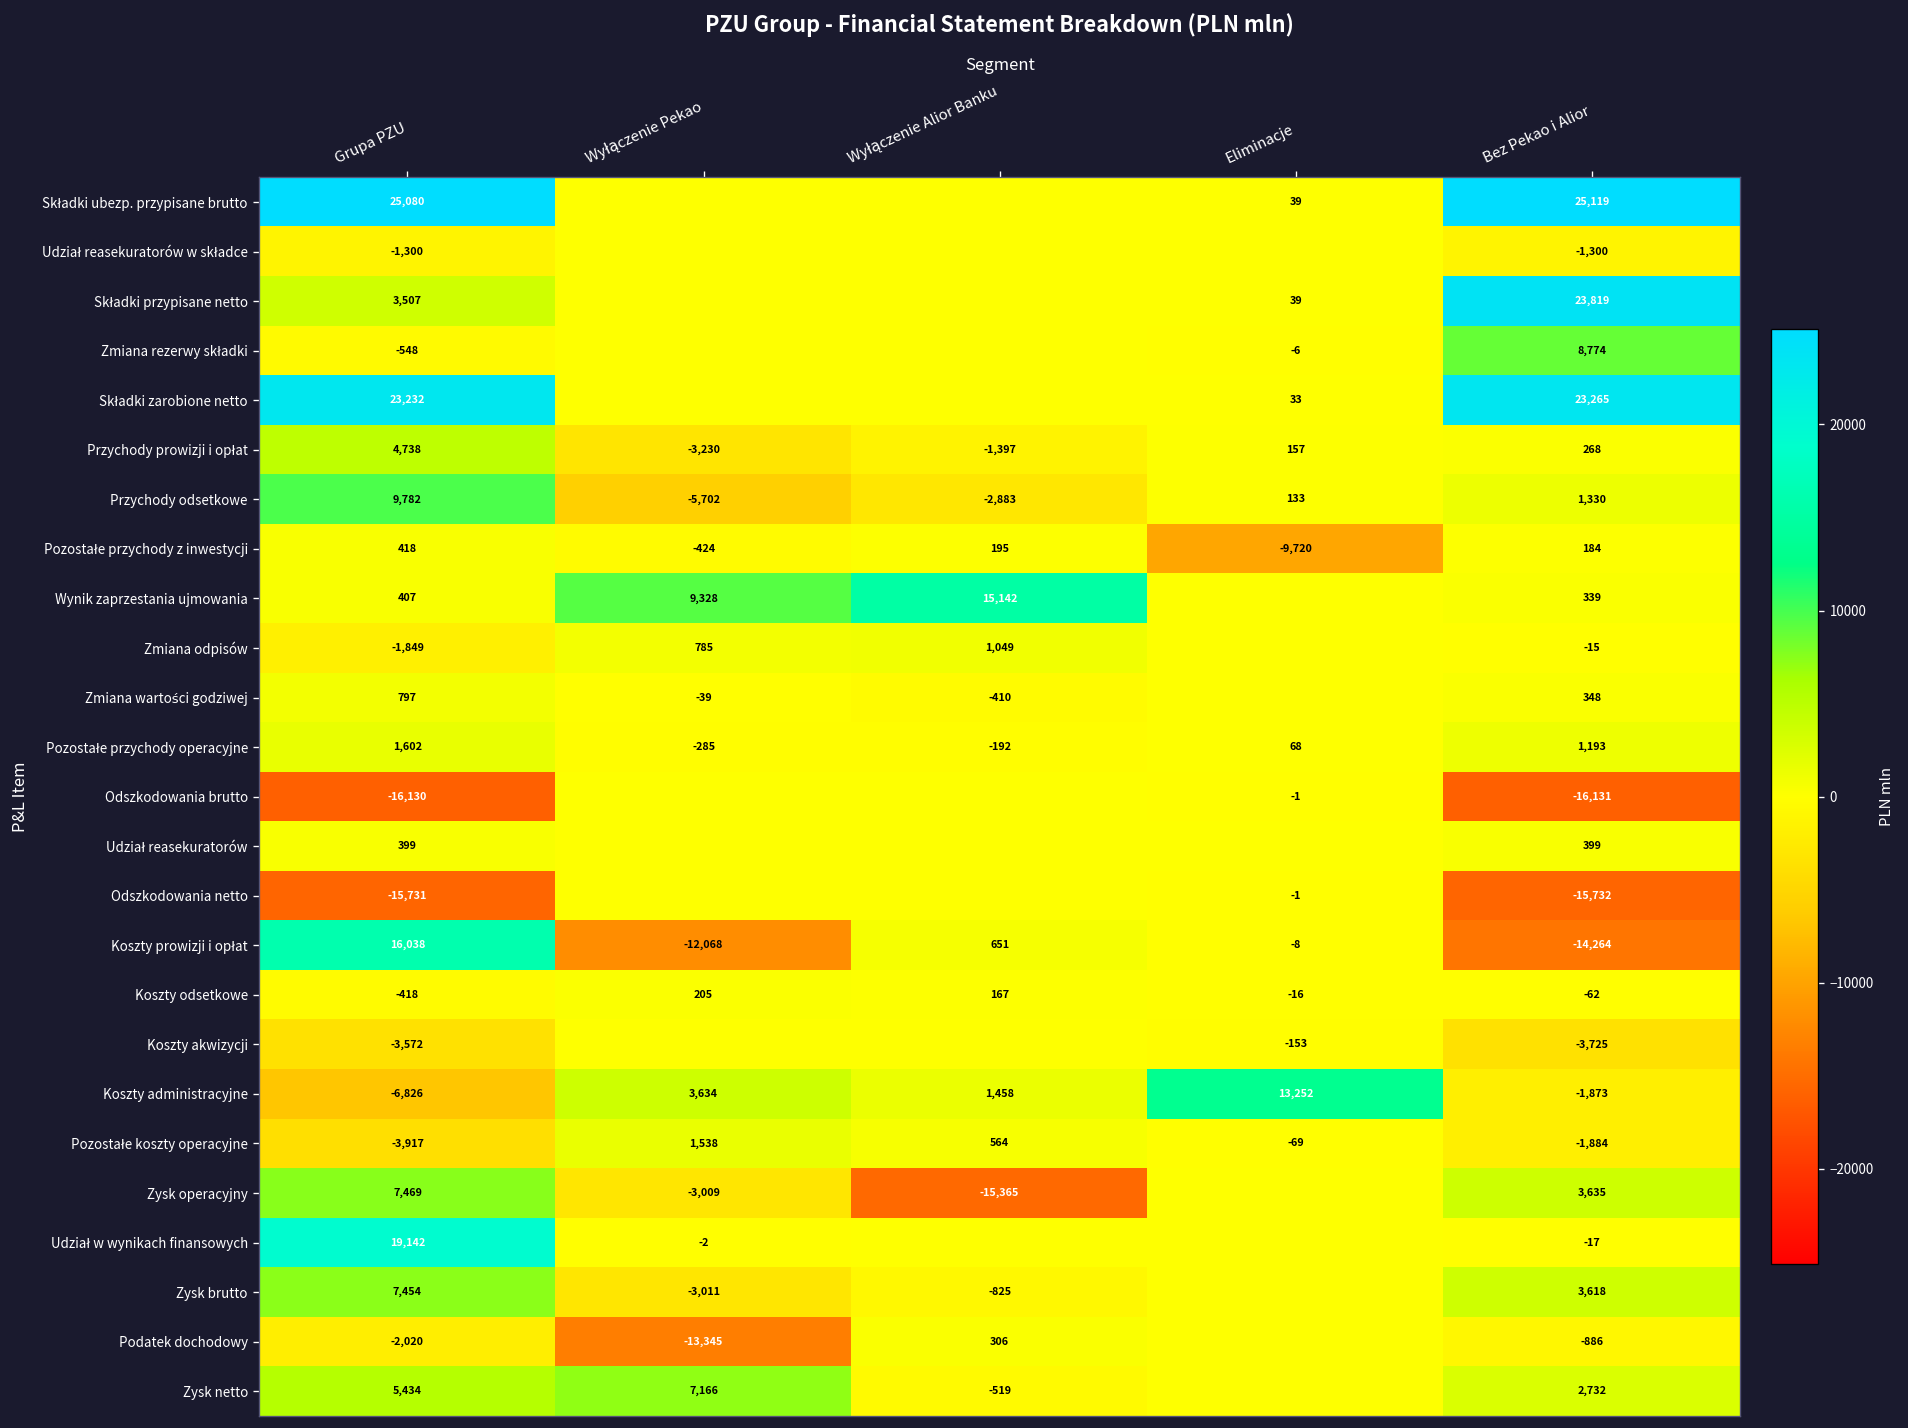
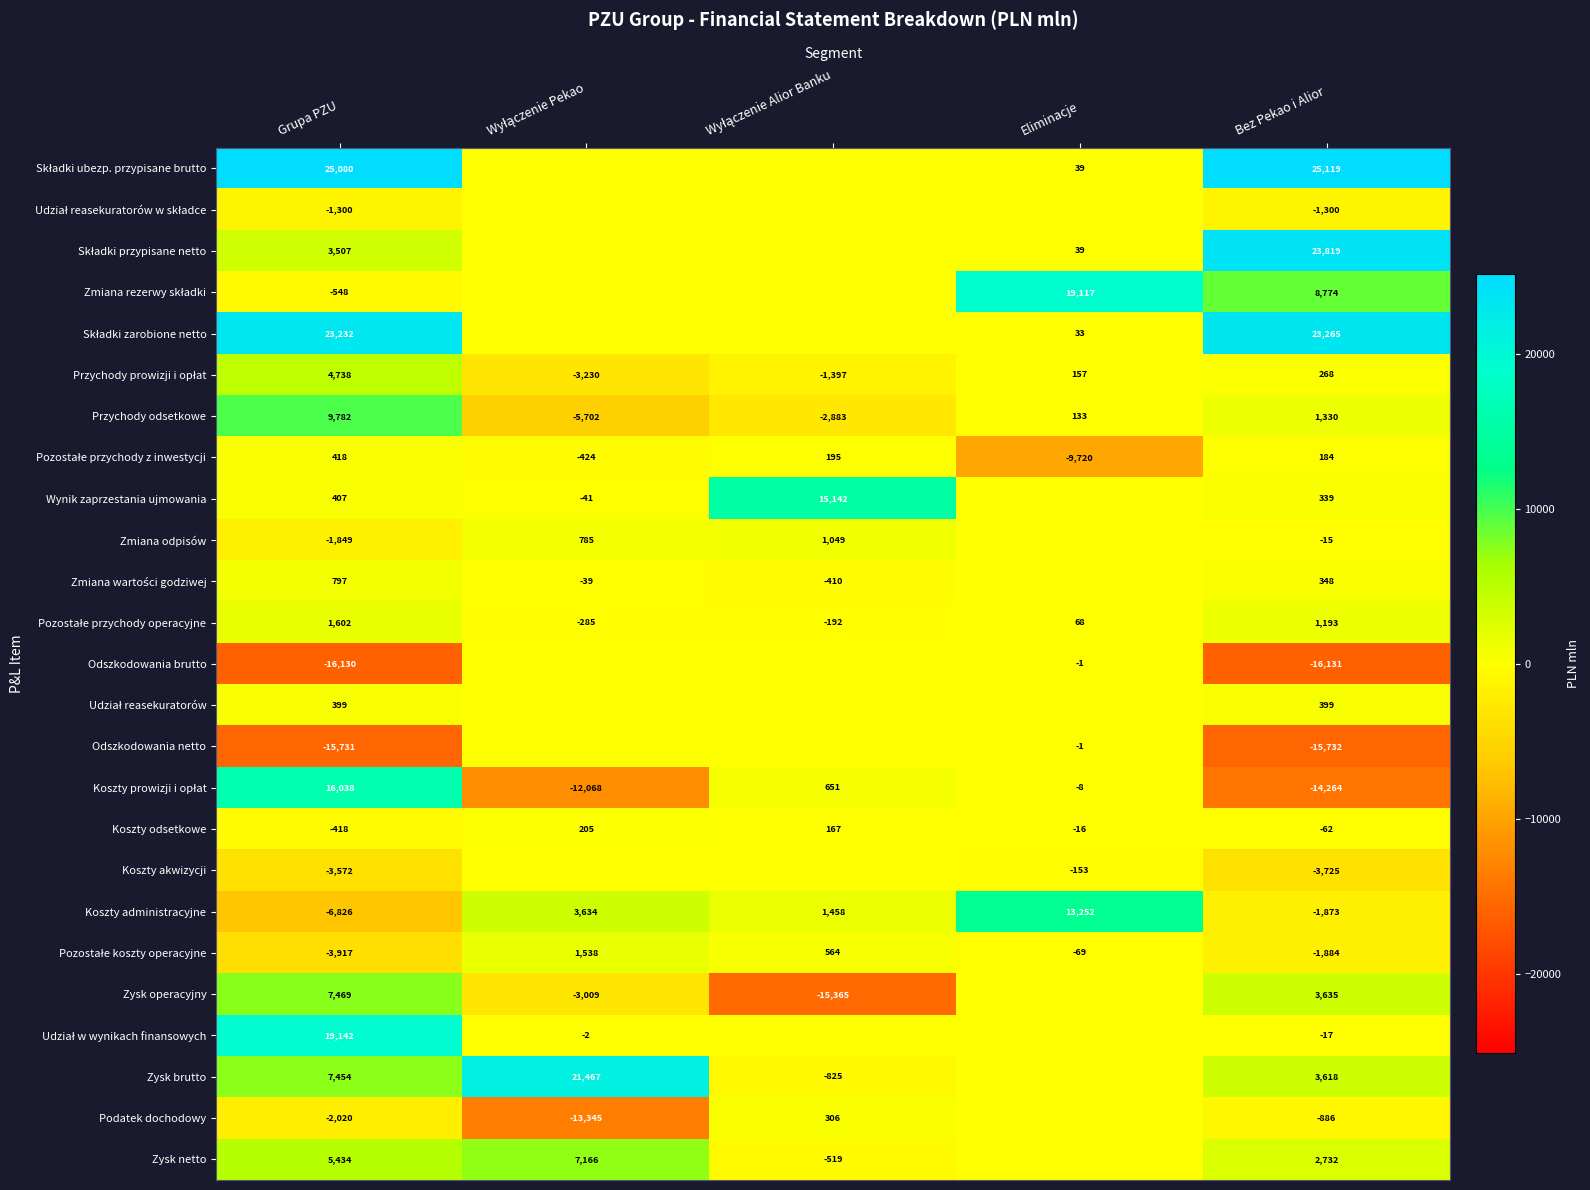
Zmiana rezerwy składki, Eliminacje: -6 -> 19,117
Wynik zaprzestania ujmowania, Wyłączenie Pekao: 9,328 -> -41
Zysk brutto, Wyłączenie Pekao: -3,011 -> 21,467
